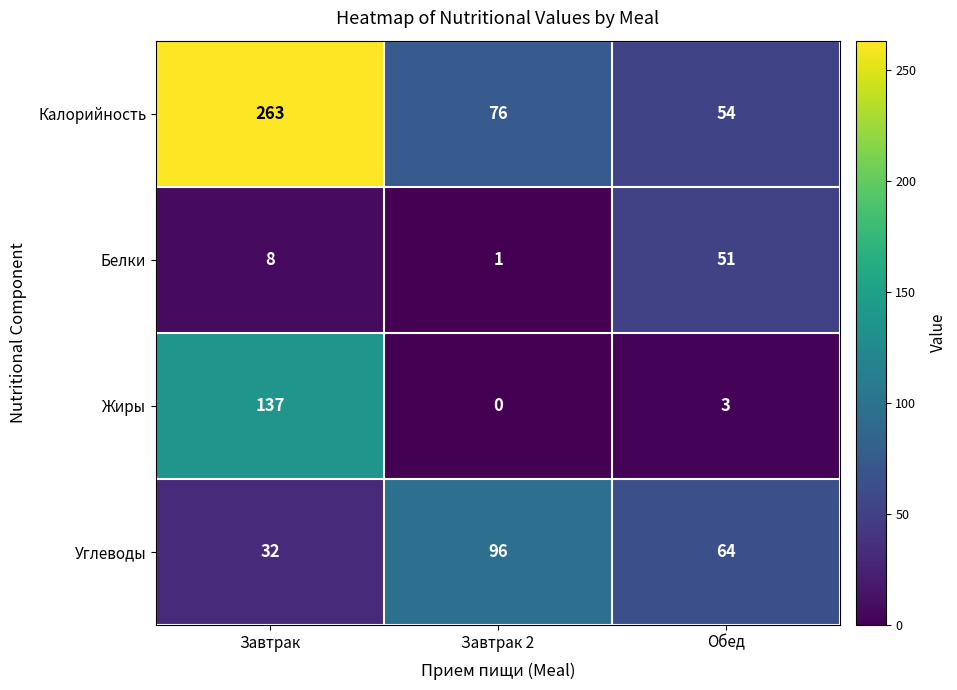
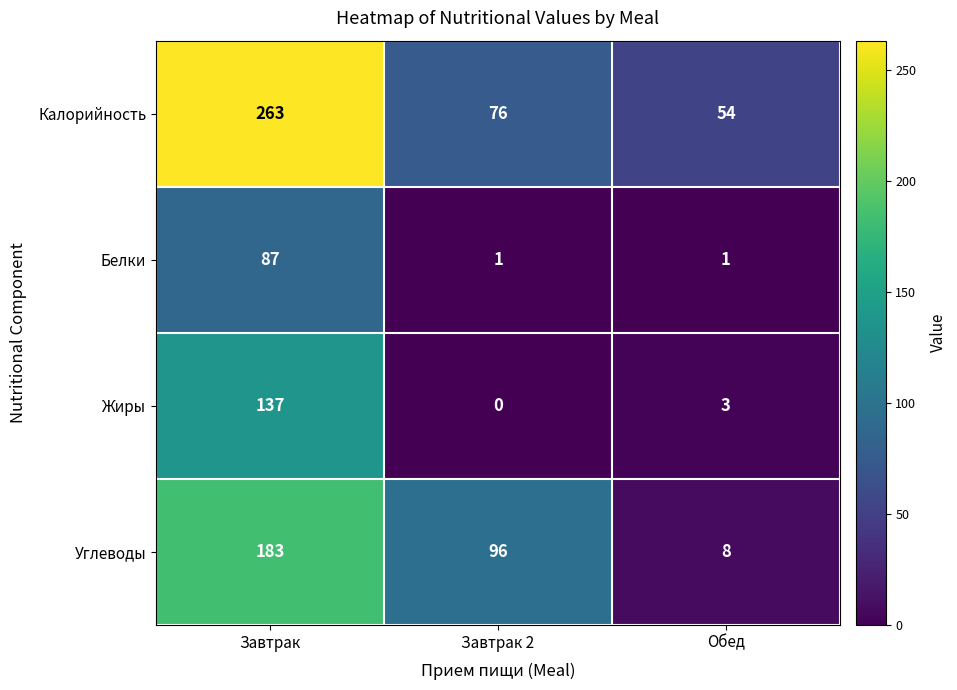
Белки, Завтрак: 8 -> 87
Белки, Обед: 51 -> 1
Углеводы, Завтрак: 32 -> 183
Углеводы, Обед: 64 -> 8
